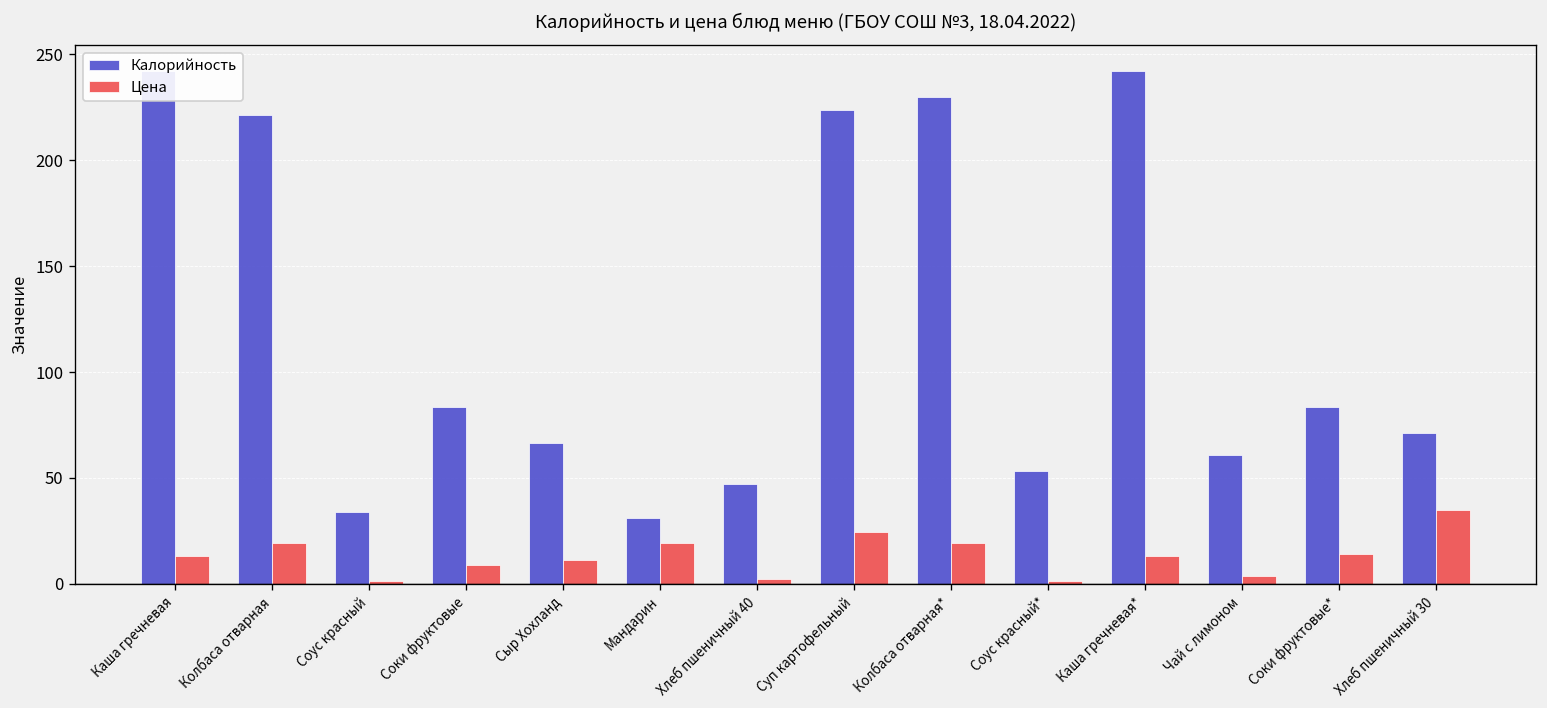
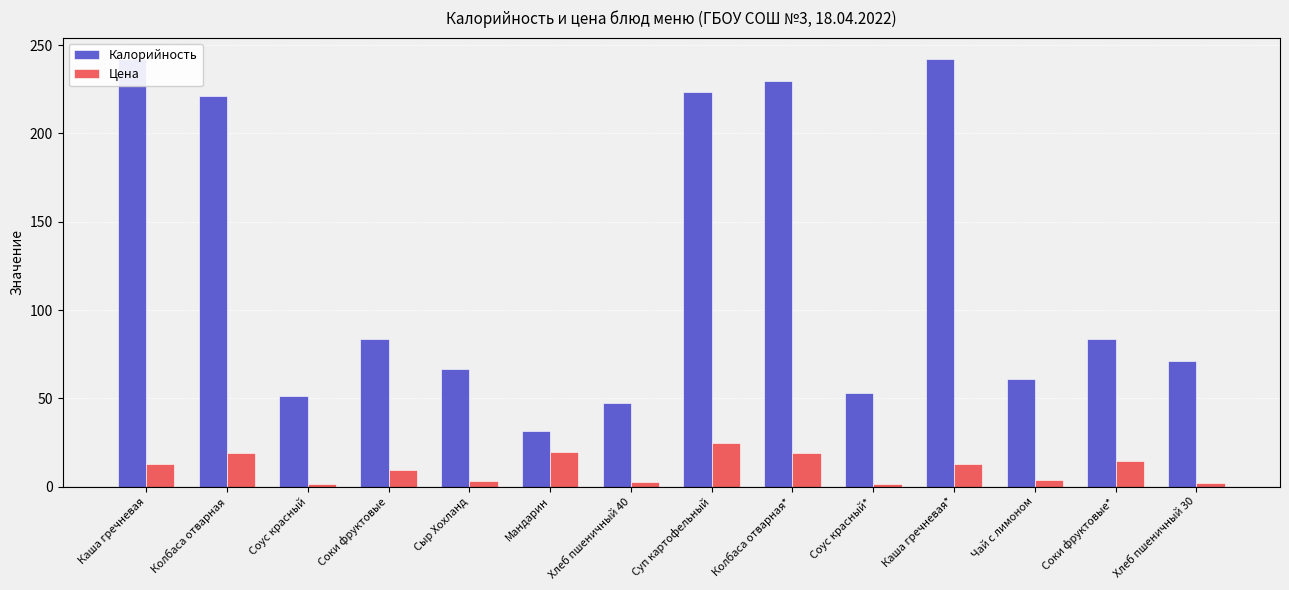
Калорийность, Соус красный: 34 -> 51
Цена, Сыр Хохланд: 11 -> 3
Цена, Хлеб пшеничный 30: 35 -> 2
